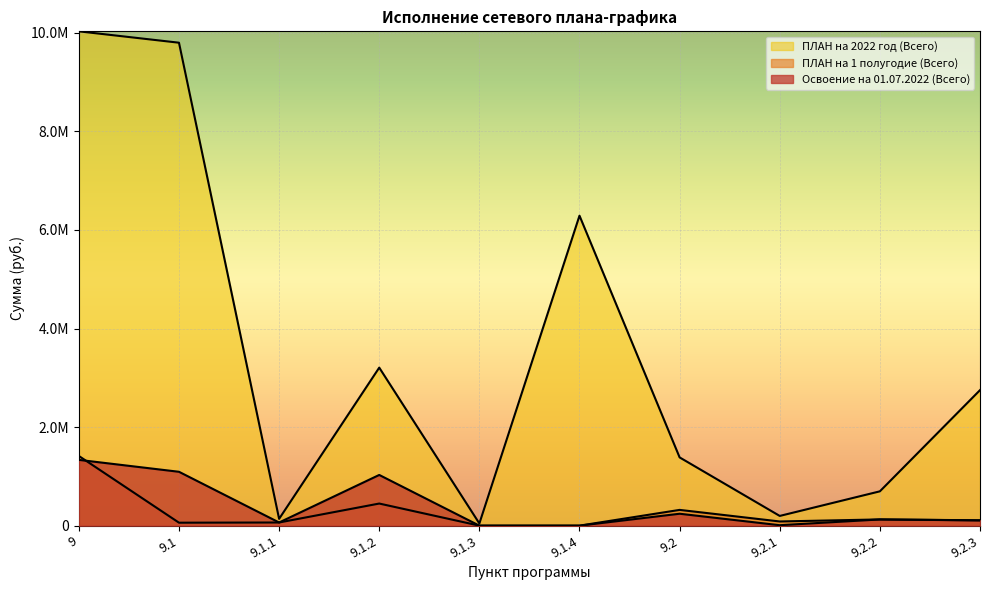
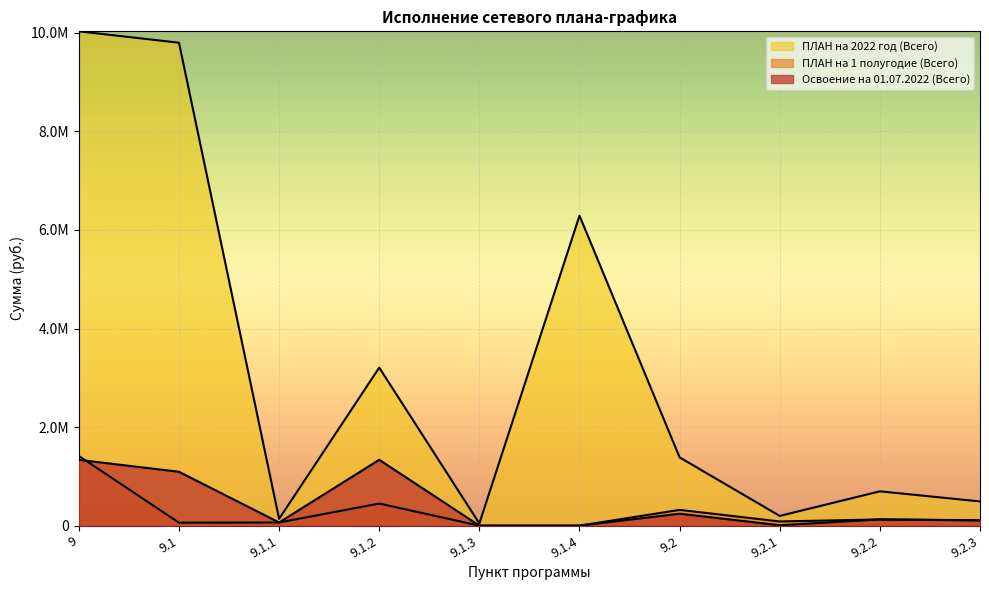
Освоение на 01.07.2022 (Всего), 9.1.2: 1000000 -> 1300000
ПЛАН на 2022 год (Всего), 9.2.3: 2800000 -> 500000
